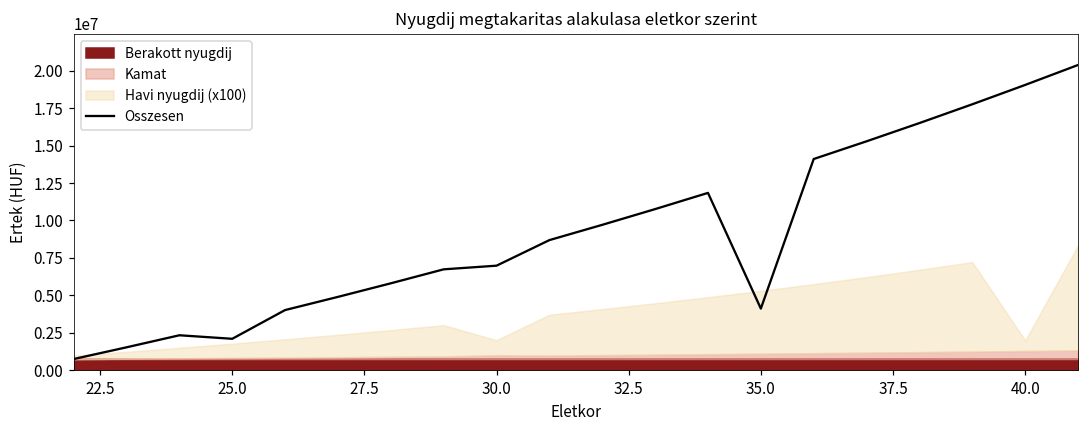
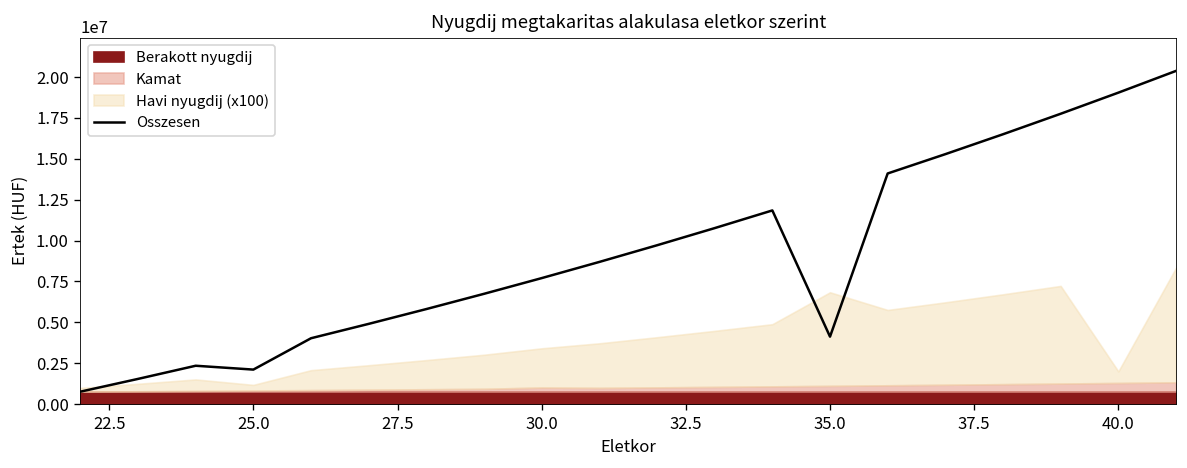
Havi nyugdij (x100), 25.0: 1000000 -> 300000
Osszesen, 30.0: 7000000 -> 7700000
Havi nyugdij (x100), 30.0: 1000000 -> 2400000
Havi nyugdij (x100), 35.0: 4200000 -> 5700000
